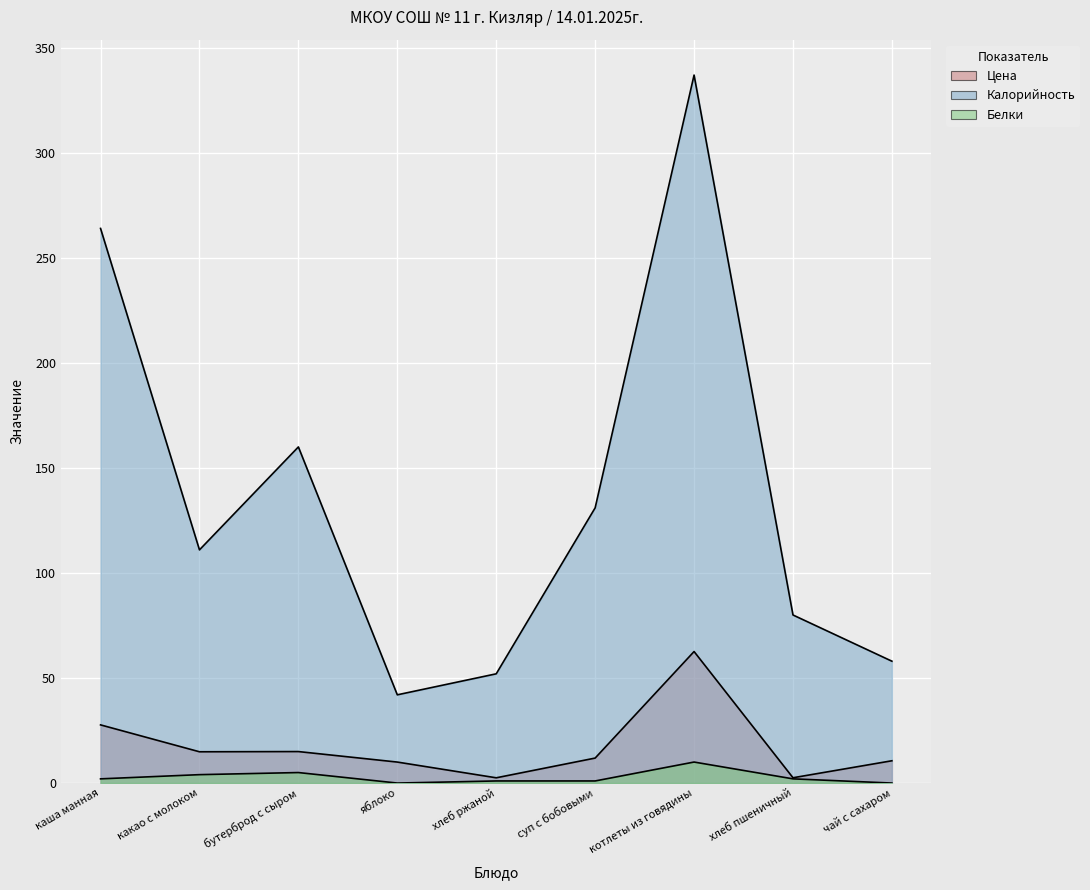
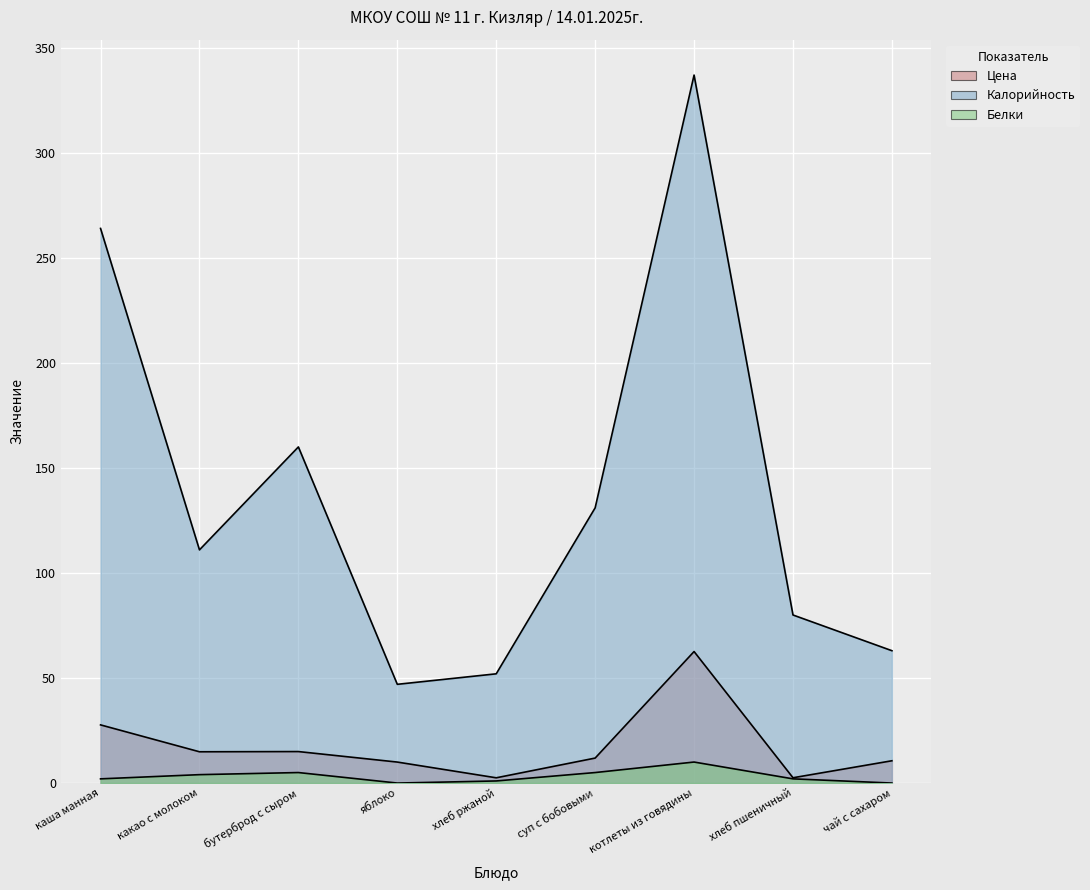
Калорийность, яблоко: 42 -> 47
Белки, суп с бобовыми: 1 -> 5
Калорийность, чай с сахаром: 58 -> 63
